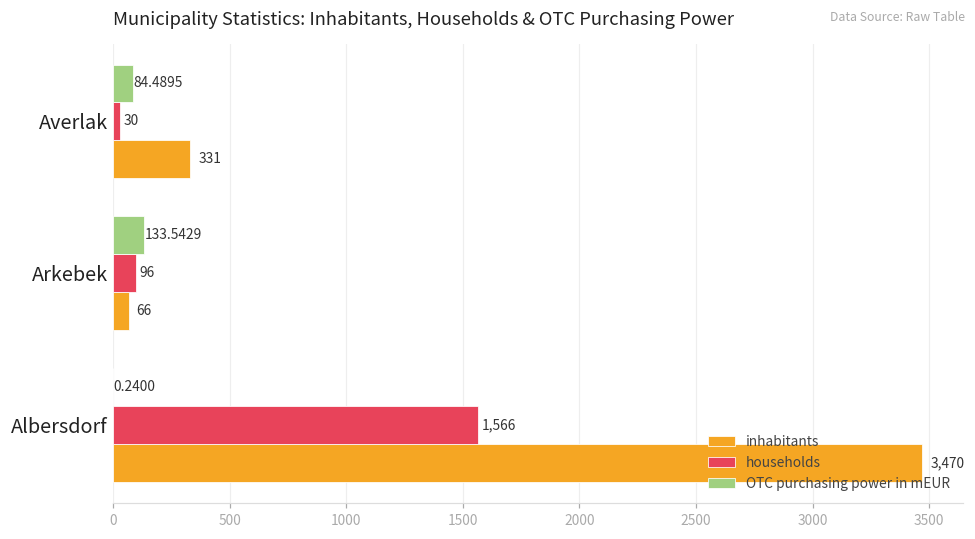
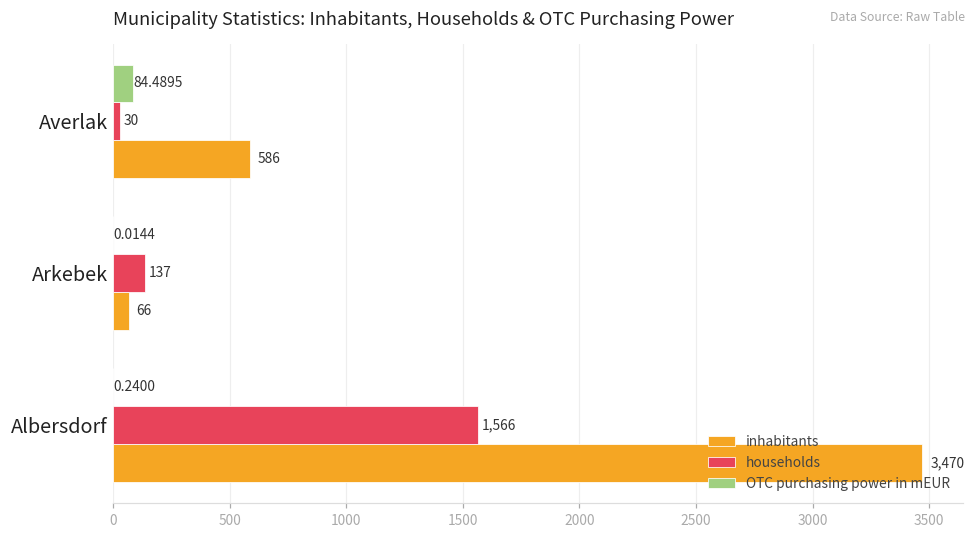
inhabitants, Averlak: 331 -> 586
OTC purchasing power in mEUR, Arkebek: 133.5429 -> 0.0144
households, Arkebek: 96 -> 137
